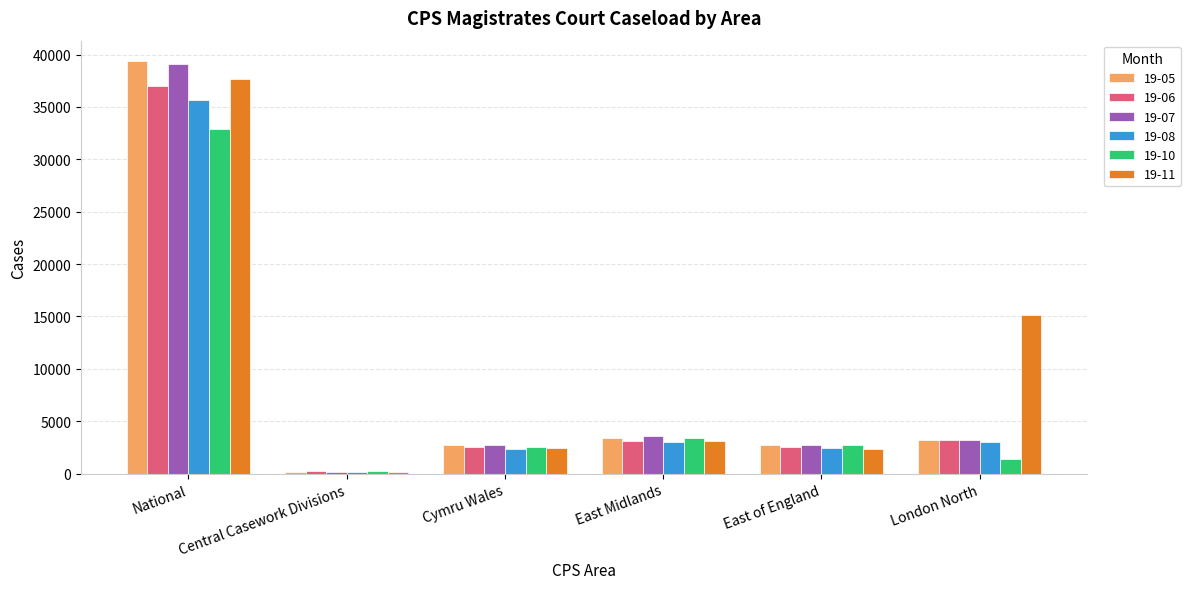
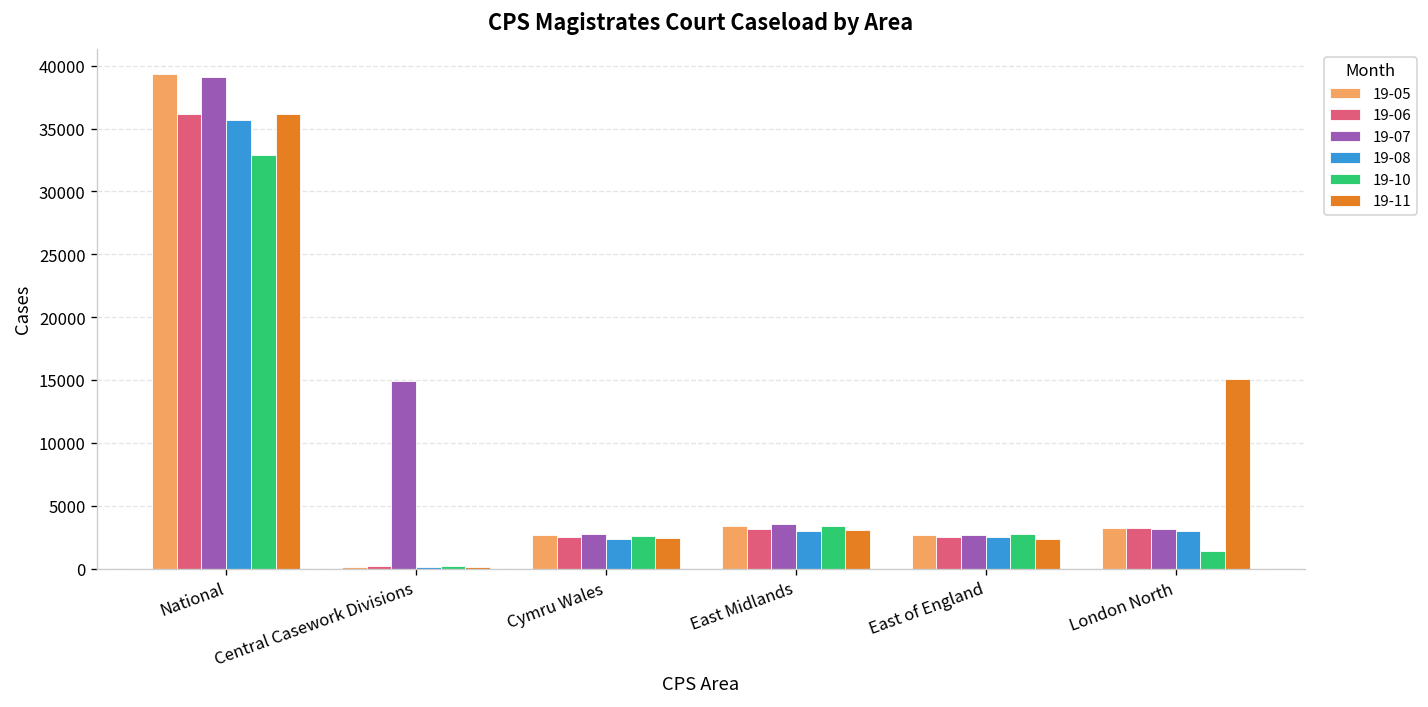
19-06, National: 37000 -> 36200
19-11, National: 37600 -> 36200
19-07, Central Casework Divisions: 200 -> 14900
